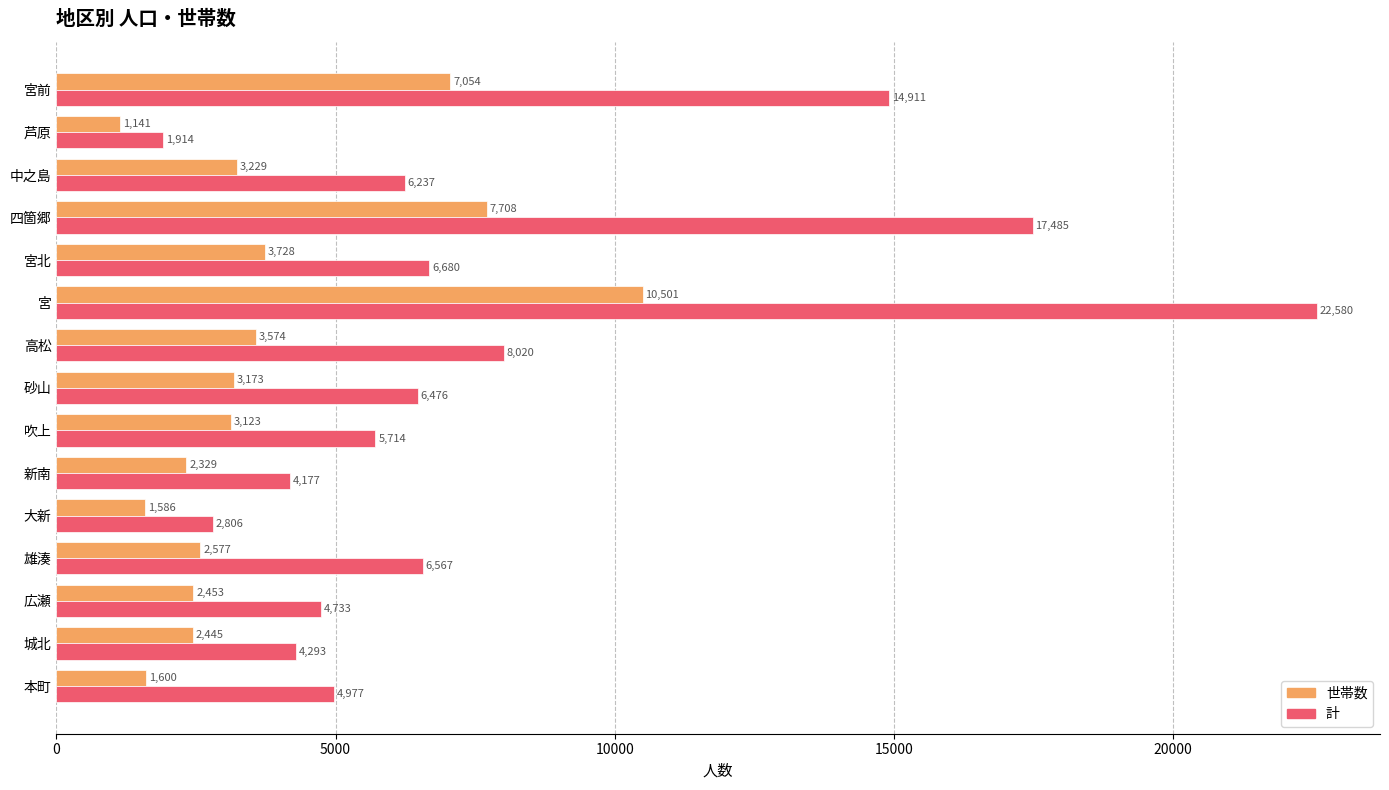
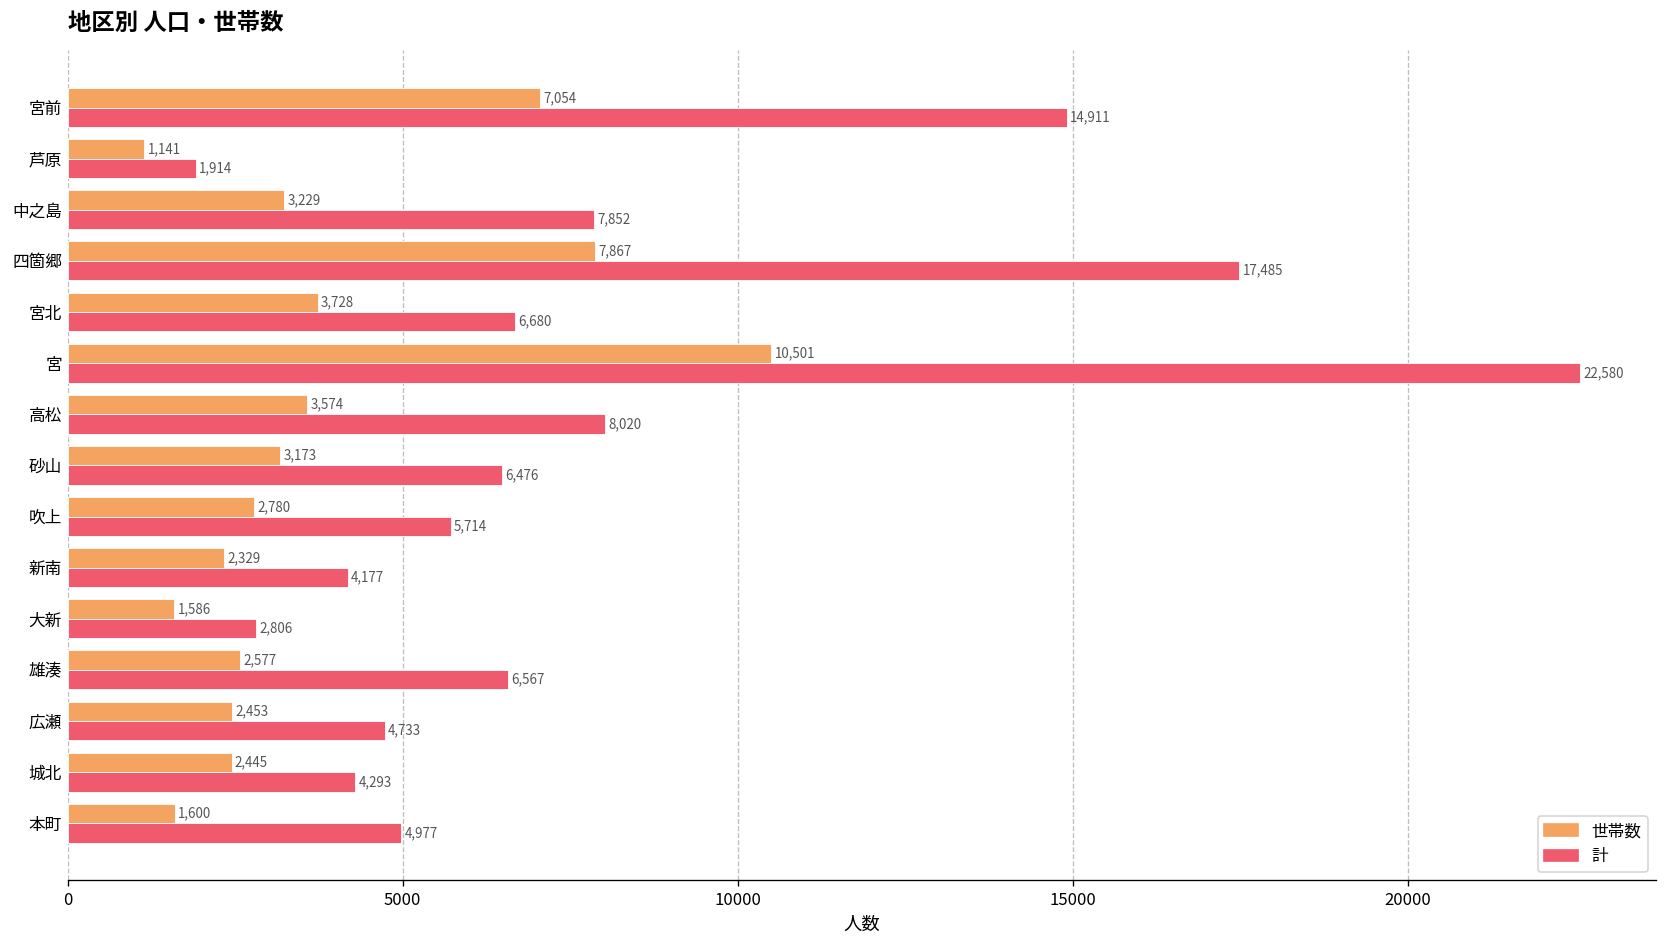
計, 中之島: 6,237 -> 7,852
世帯数, 四箇郷: 7,708 -> 7,867
世帯数, 吹上: 3,123 -> 2,780
